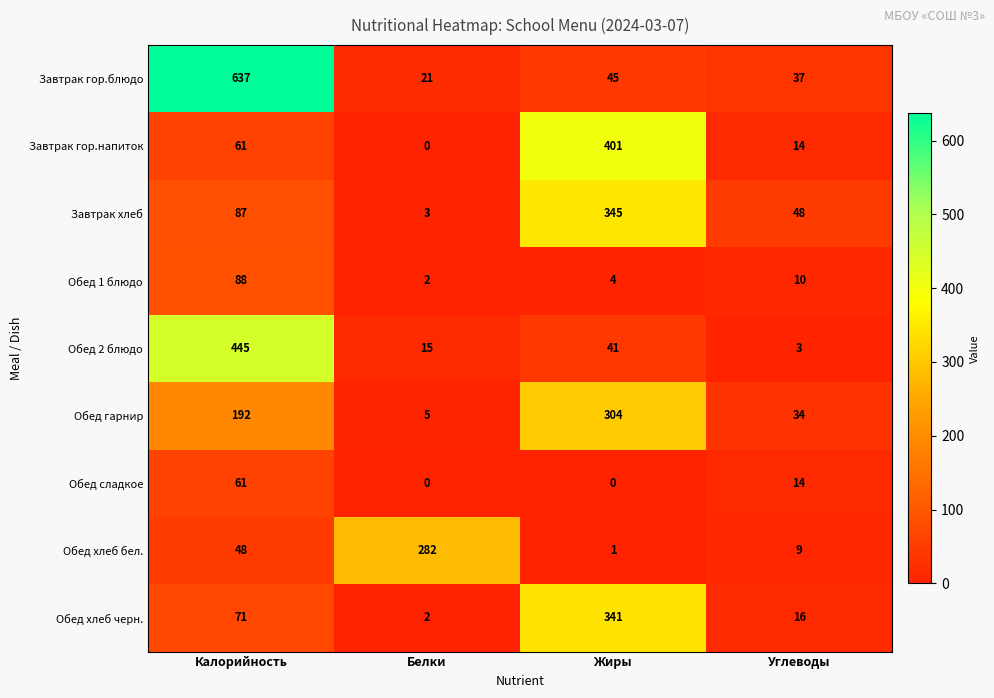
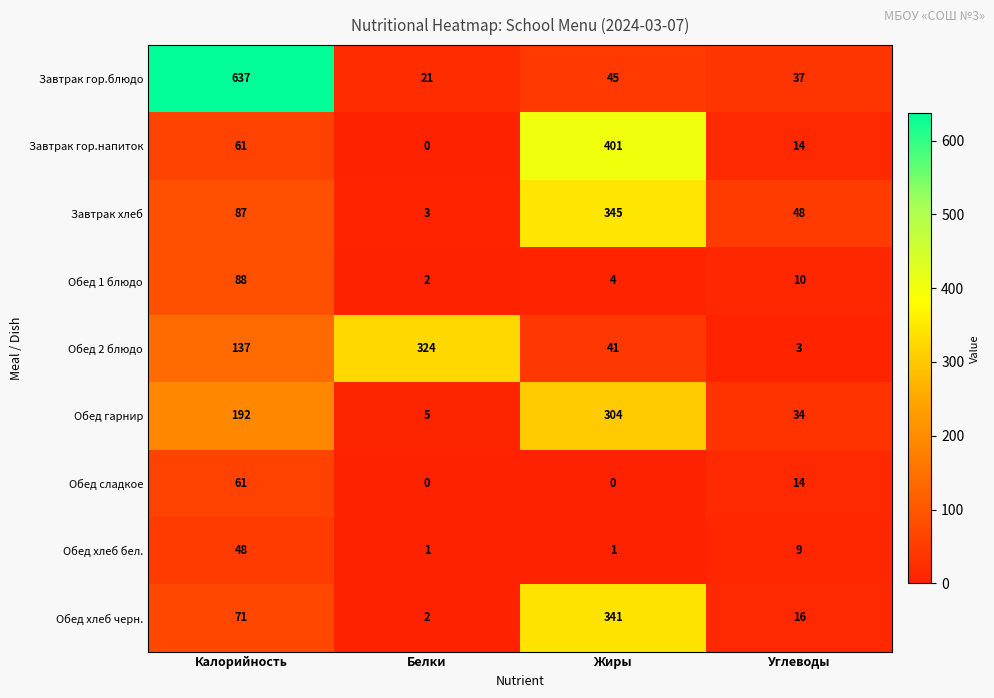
Обед 2 блюдо, Калорийность: 445 -> 137
Обед 2 блюдо, Белки: 15 -> 324
Обед хлеб бел., Белки: 282 -> 1
